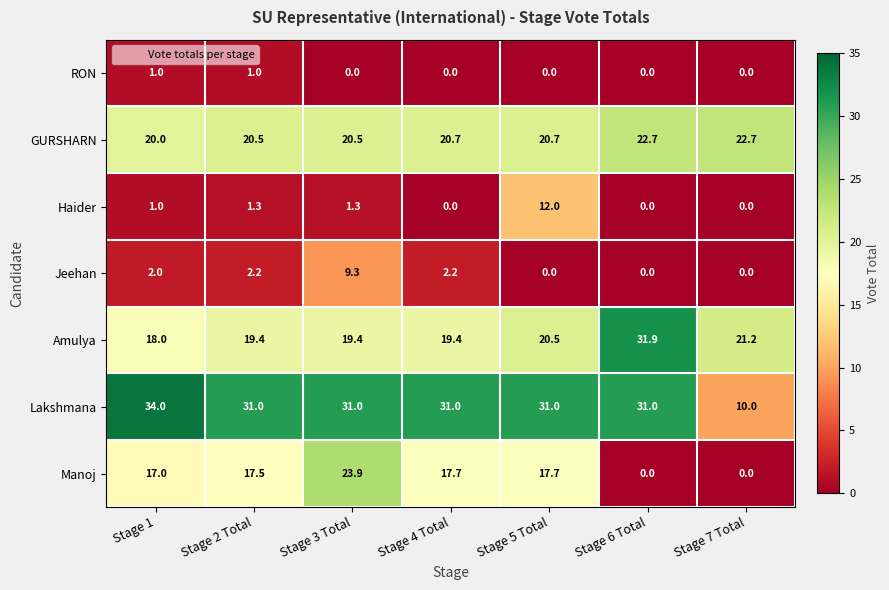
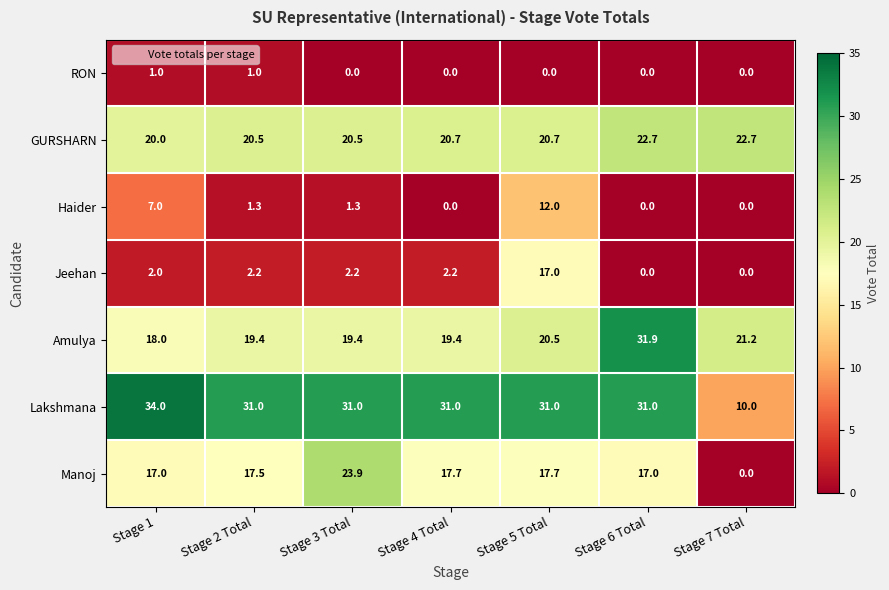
Haider, Stage 1: 1.0 -> 7.0
Jeehan, Stage 3 Total: 9.3 -> 2.2
Jeehan, Stage 5 Total: 0.0 -> 17.0
Manoj, Stage 6 Total: 0.0 -> 17.0
